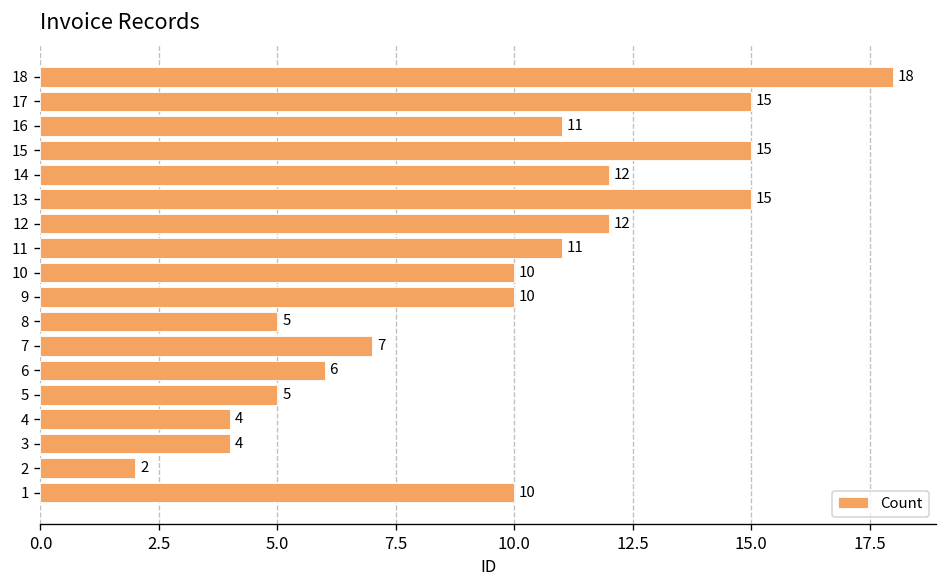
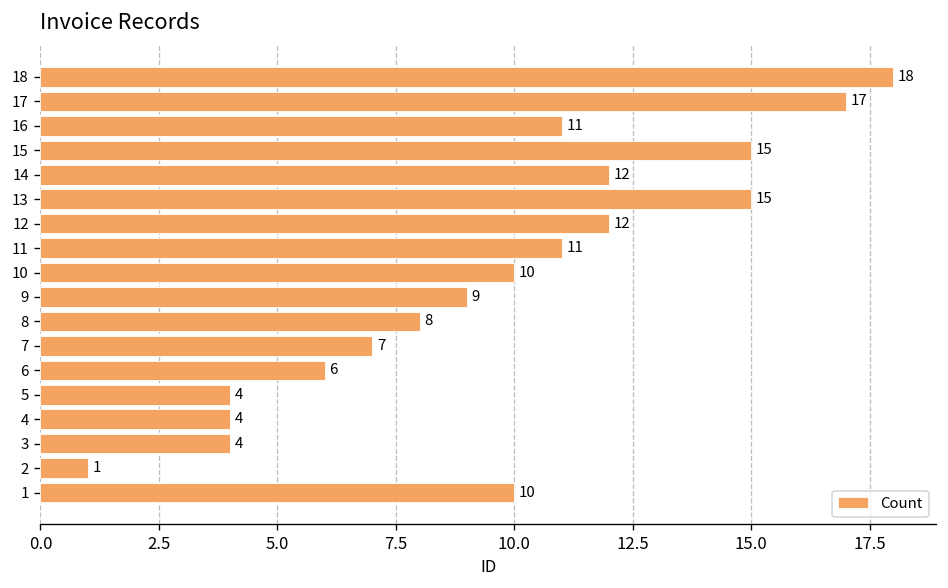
17: 15 -> 17
9: 10 -> 9
8: 5 -> 8
5: 5 -> 4
2: 2 -> 1
